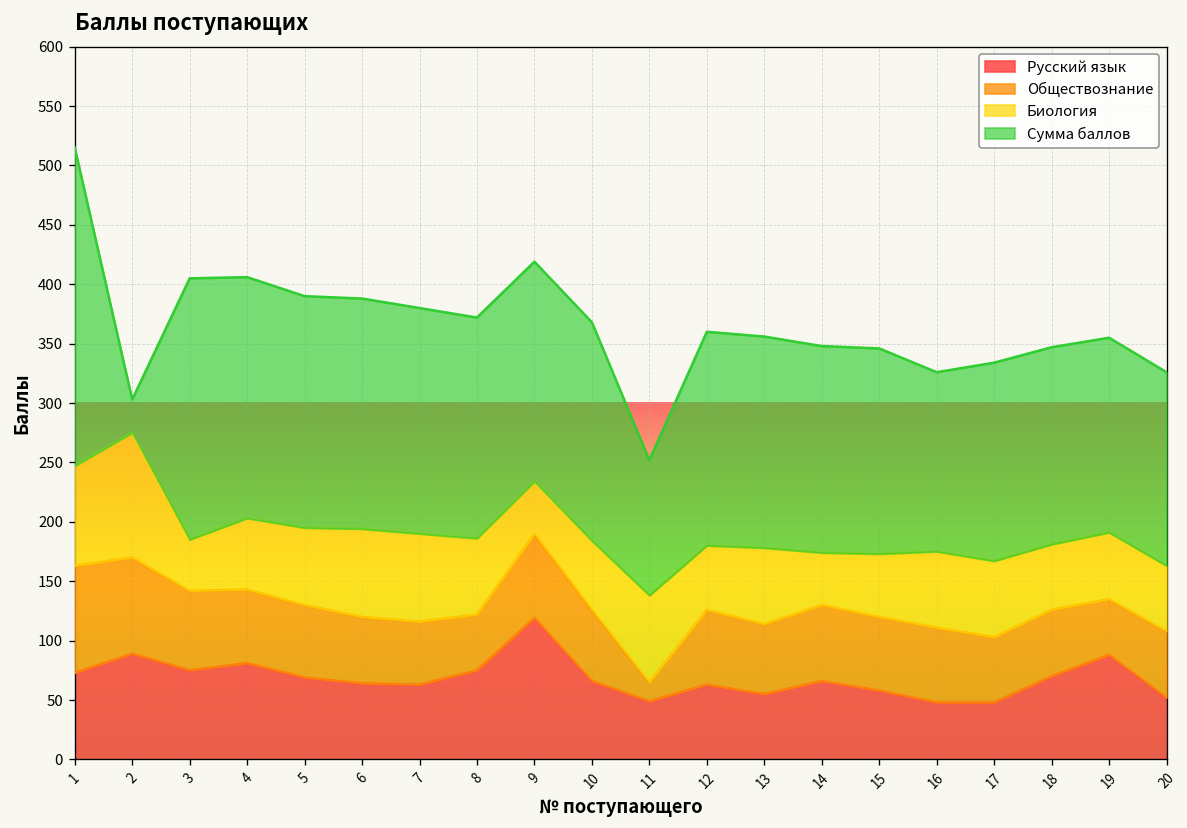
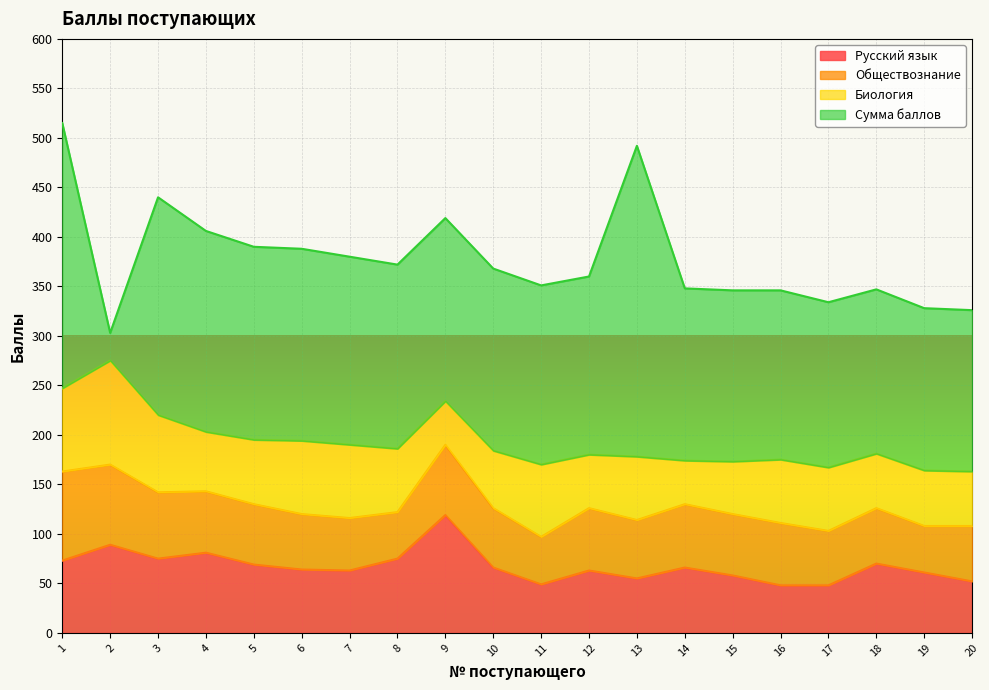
Биология, 3: 40 -> 80
Обществознание, 11: 20 -> 50
Сумма баллов, 11: 110 -> 180
Сумма баллов, 13: 180 -> 310
Сумма баллов, 16: 150 -> 170
Русский язык, 19: 90 -> 60
